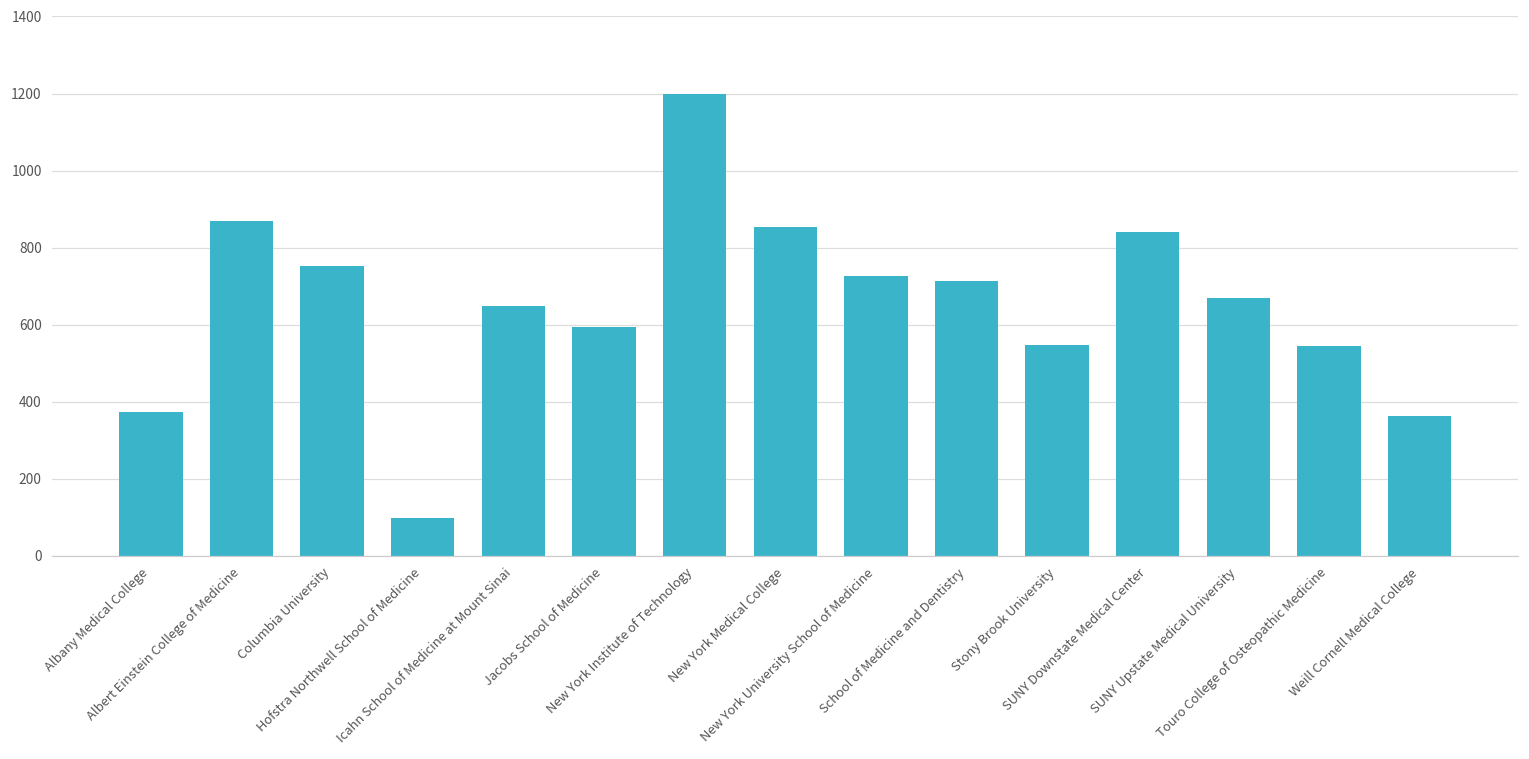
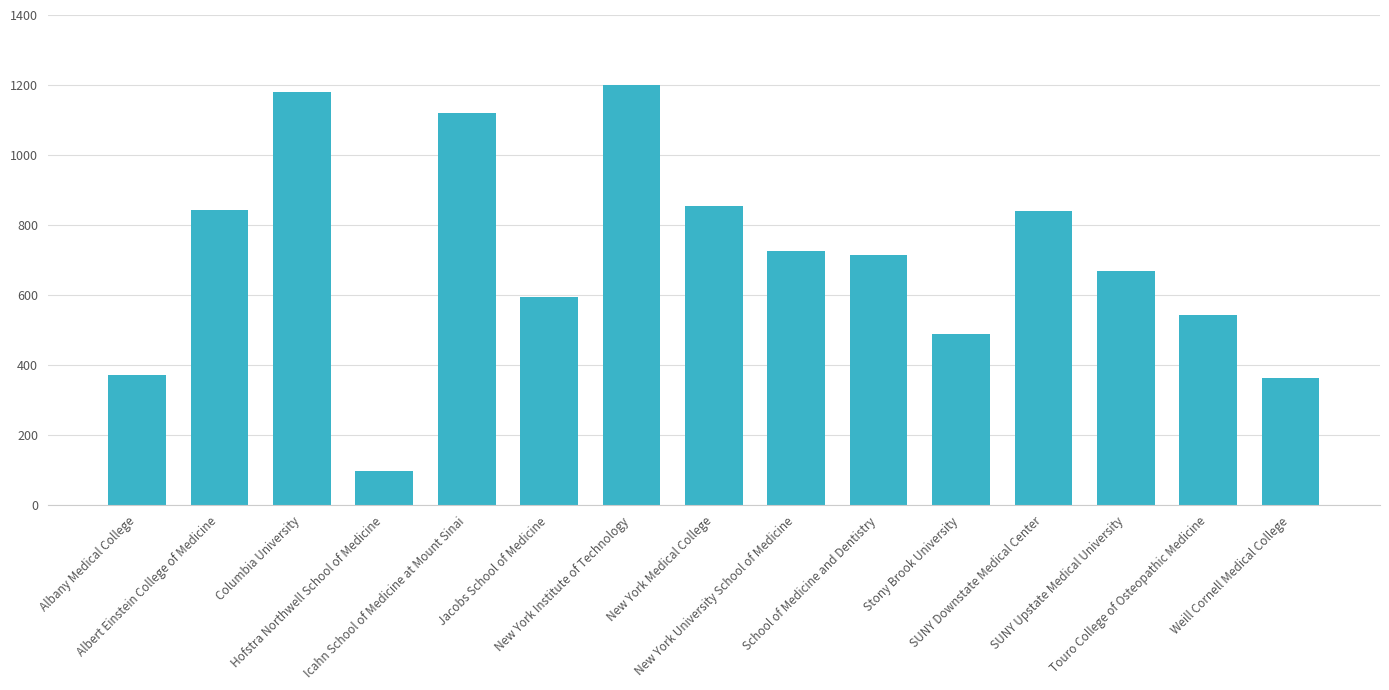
Albert Einstein College of Medicine: 870 -> 840
Columbia University: 750 -> 1180
Icahn School of Medicine at Mount Sinai: 650 -> 1120
Stony Brook University: 550 -> 490
